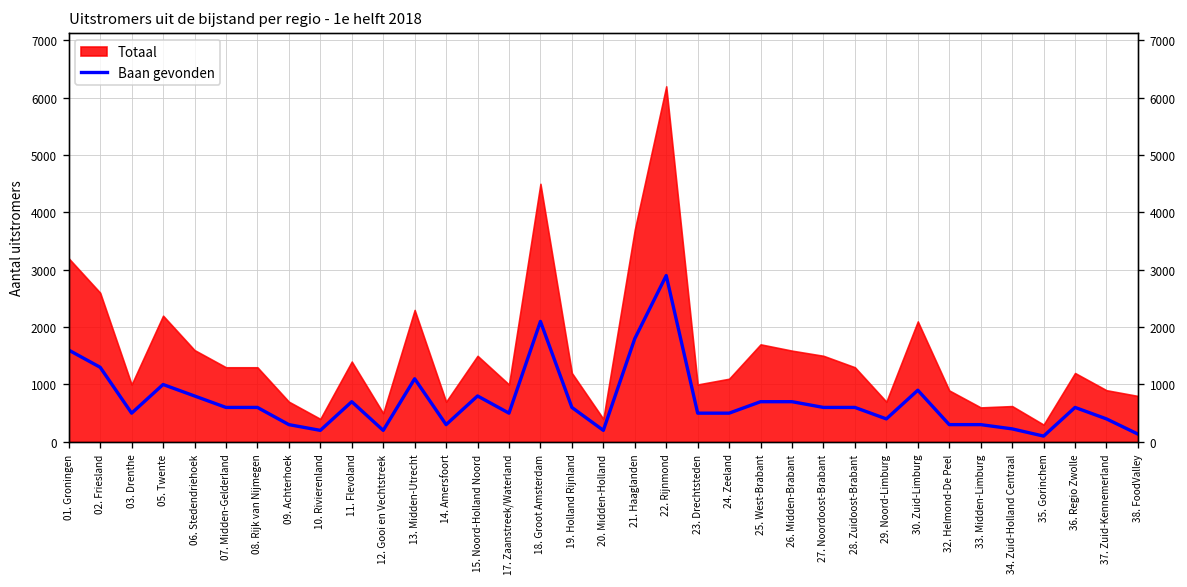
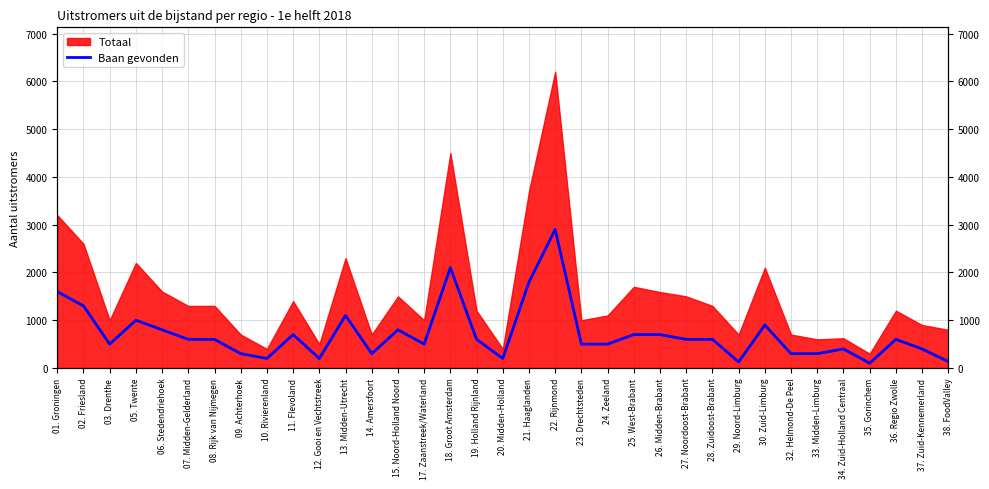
Baan gevonden, 29. Noord-Limburg: 400 -> 100
Totaal, 32. Helmond-De Peel: 900 -> 700
Baan gevonden, 34. Zuid-Holland Centraal: 200 -> 400
